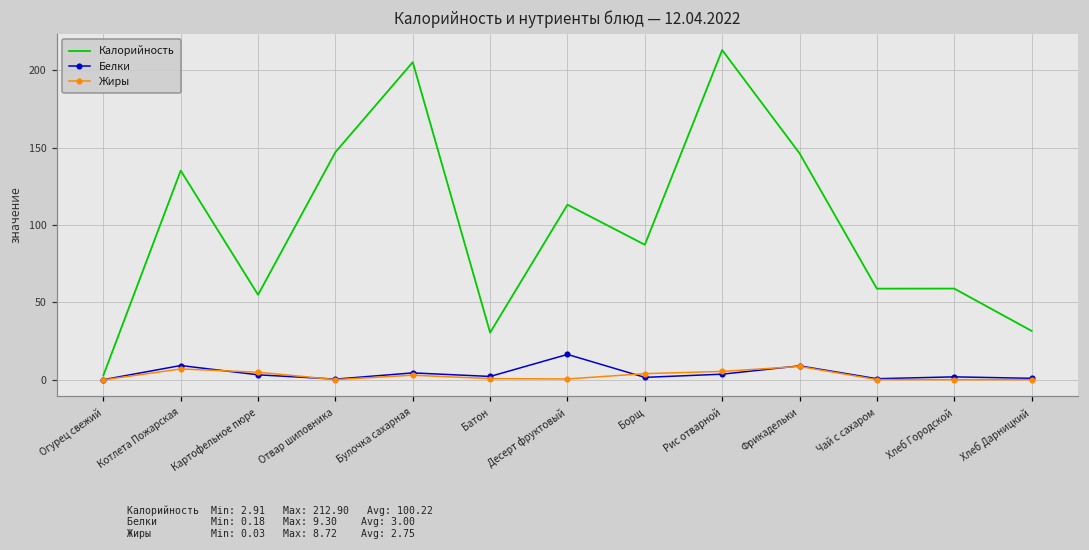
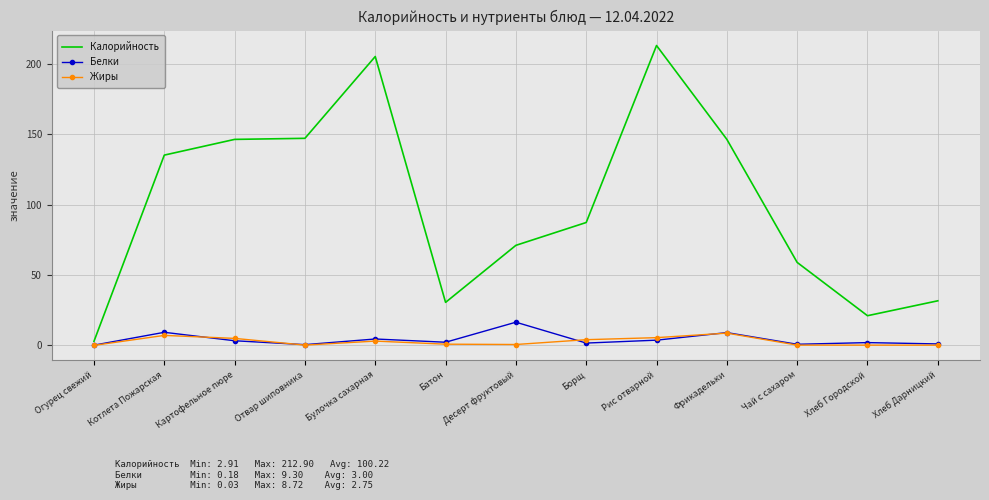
Калорийность, Картофельное пюре: 55 -> 146
Калорийность, Десерт фруктовый: 113 -> 71
Калорийность, Хлеб Городской: 59 -> 21
